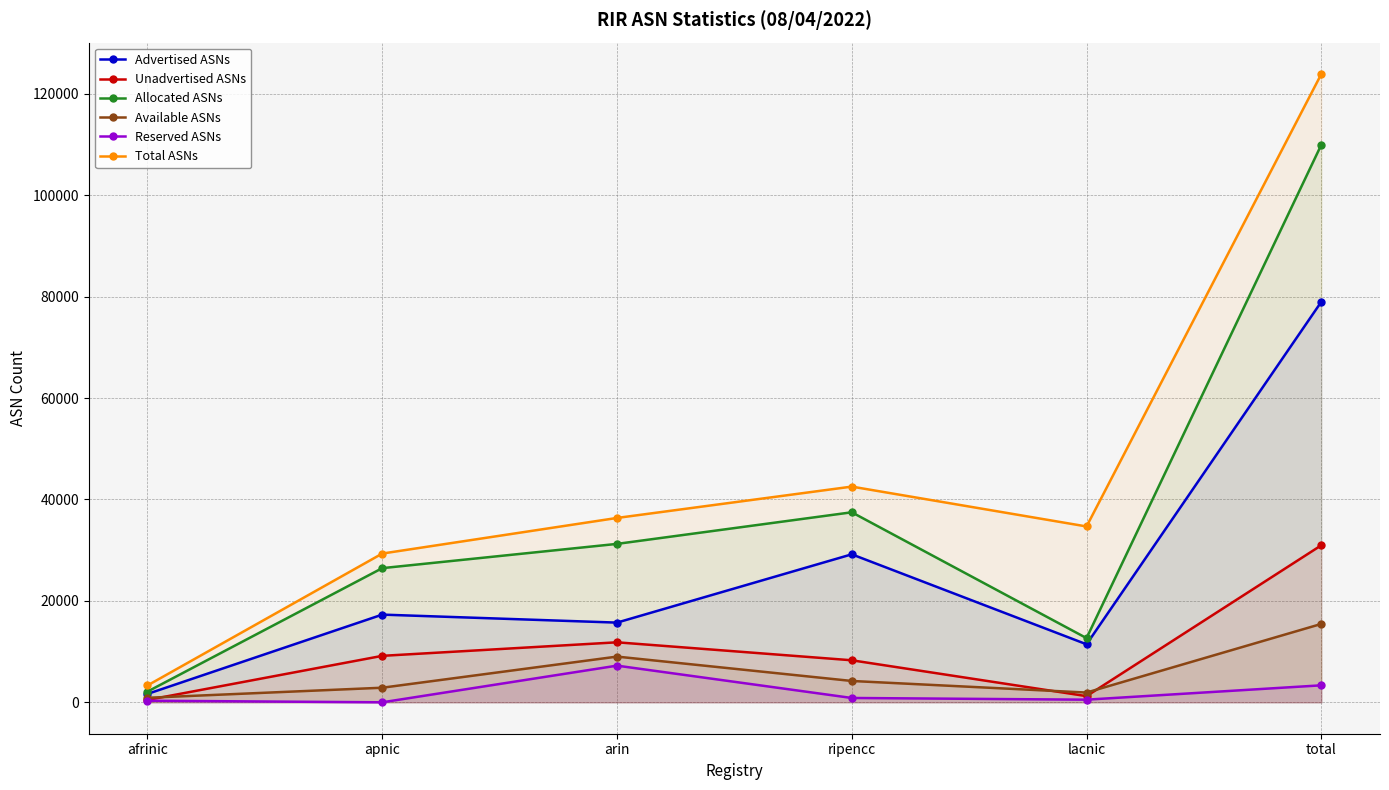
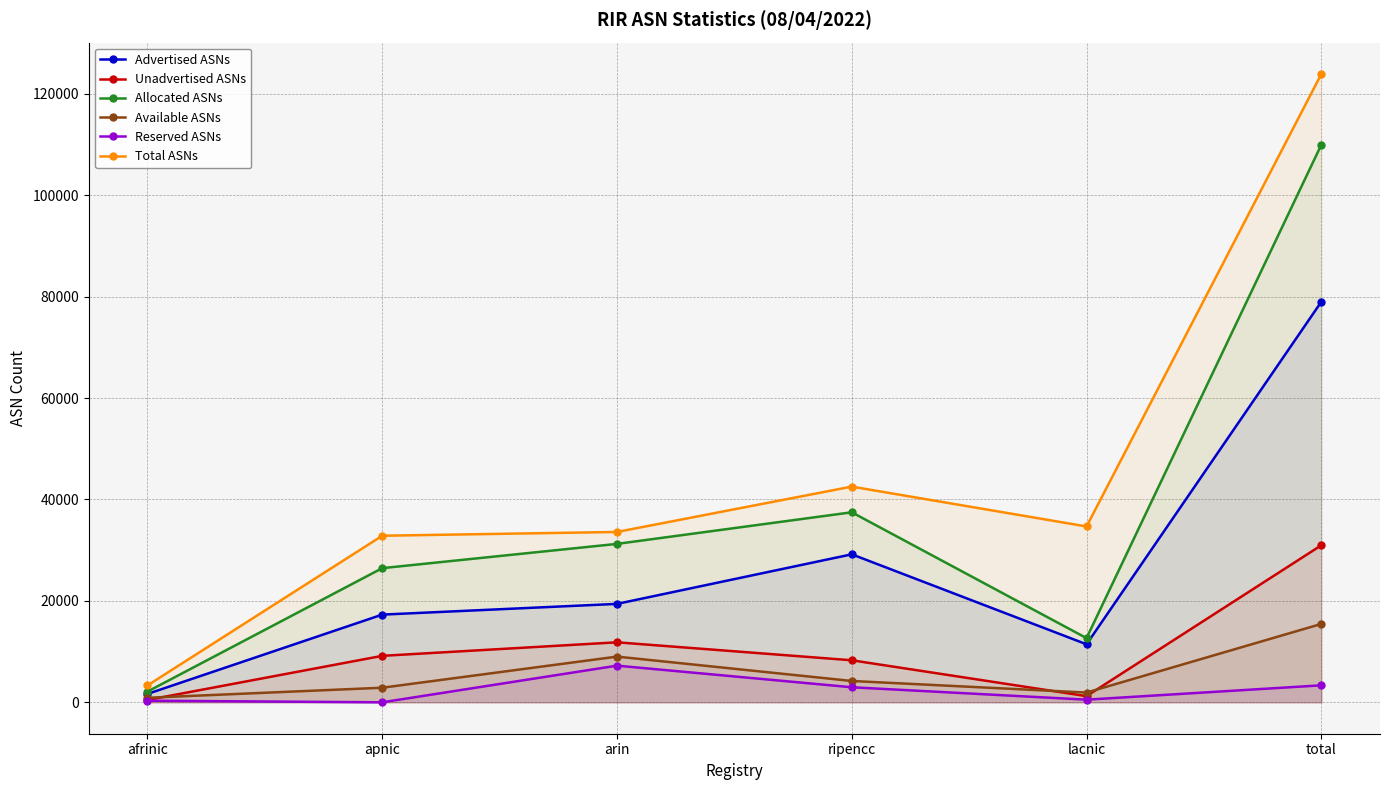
Total ASNs, apnic: 29000 -> 33000
Advertised ASNs, arin: 16000 -> 19000
Total ASNs, arin: 36000 -> 34000
Reserved ASNs, ripencc: 1000 -> 3000
